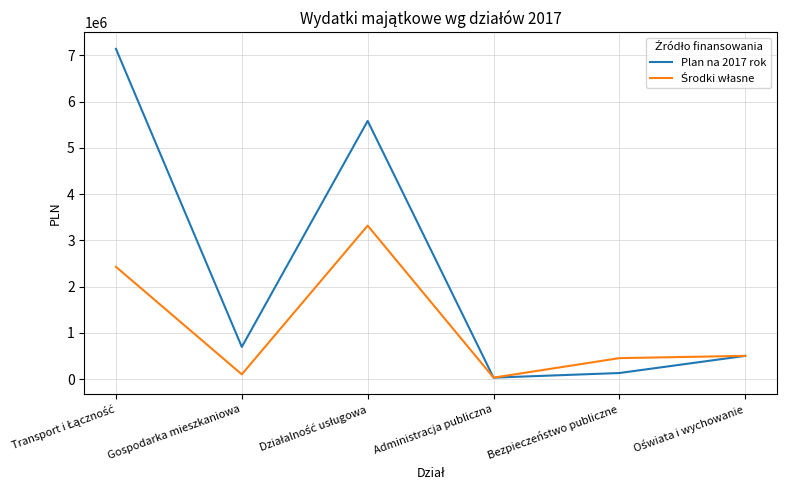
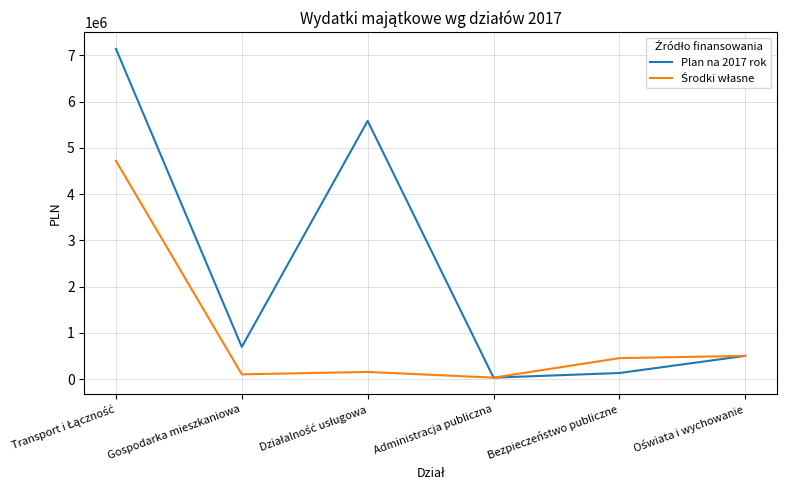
Środki własne, Transport i Łączność: 2400000 -> 4700000
Środki własne, Działalność usługowa: 3300000 -> 200000
